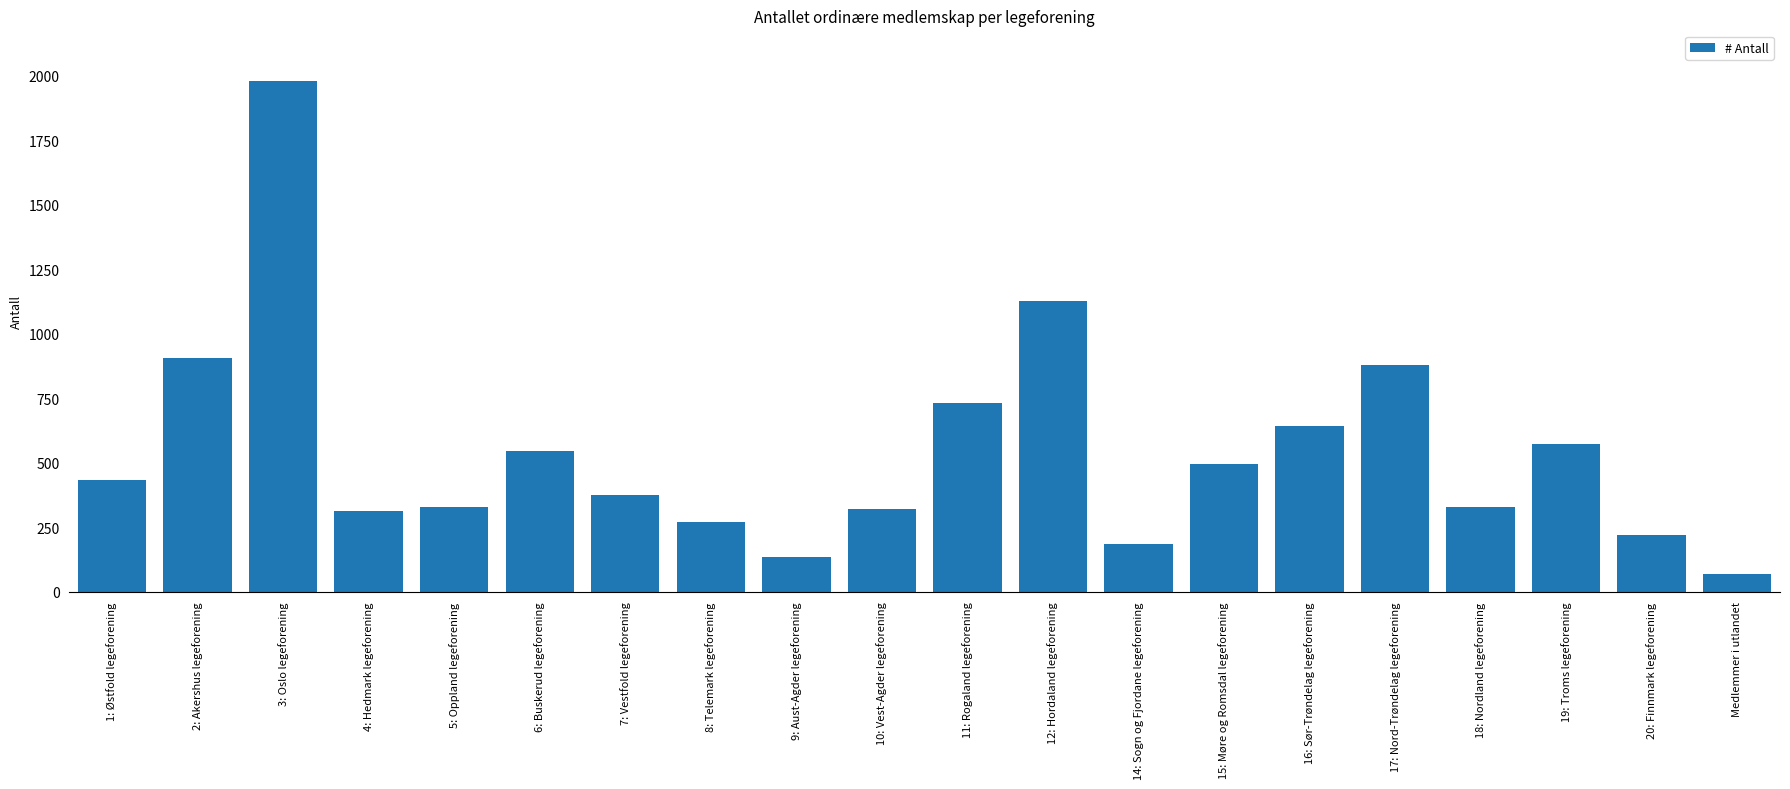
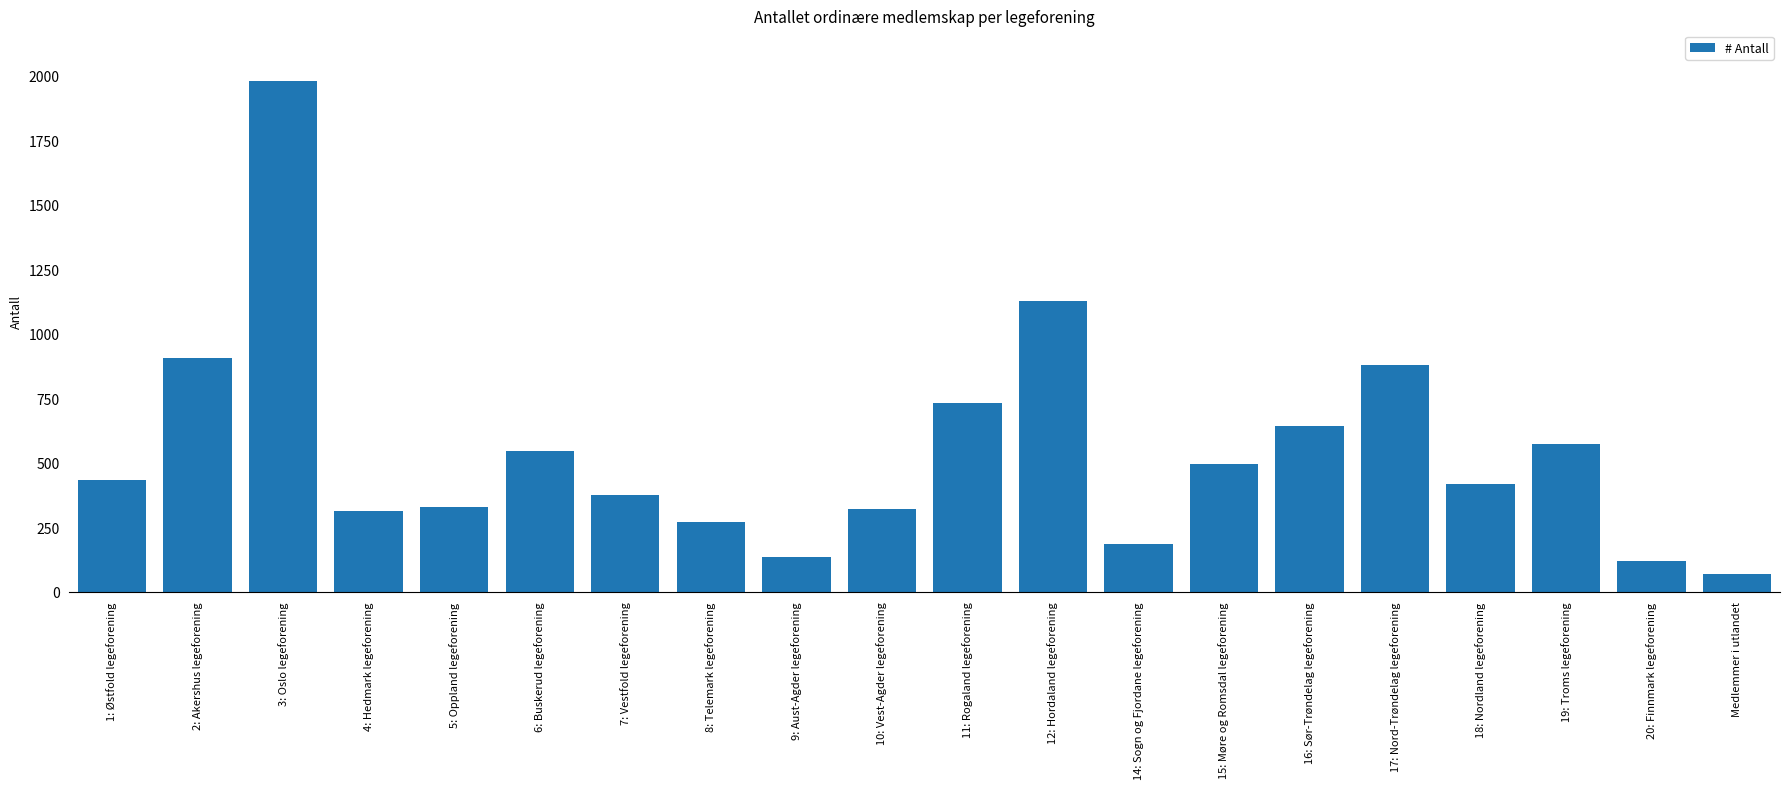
18: Nordland legeforening: 330 -> 420
20: Finnmark legeforening: 220 -> 120
